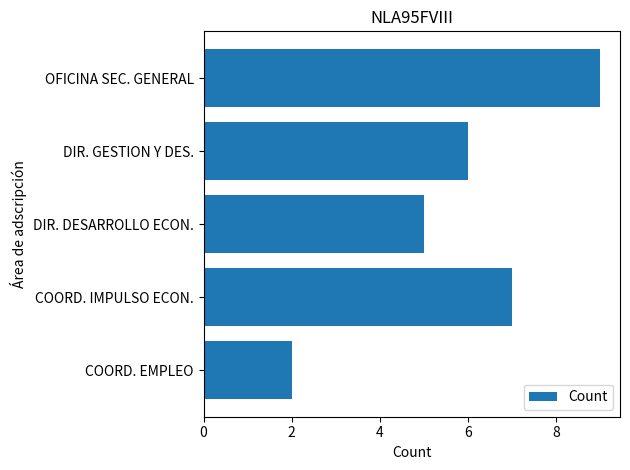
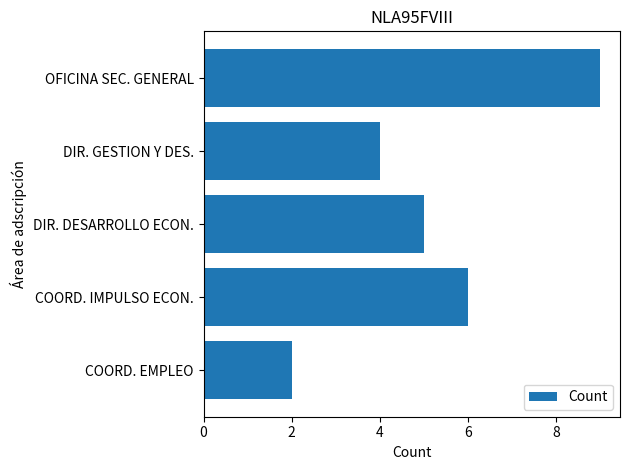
DIR. GESTION Y DES.: 6 -> 4
COORD. IMPULSO ECON.: 7 -> 6
